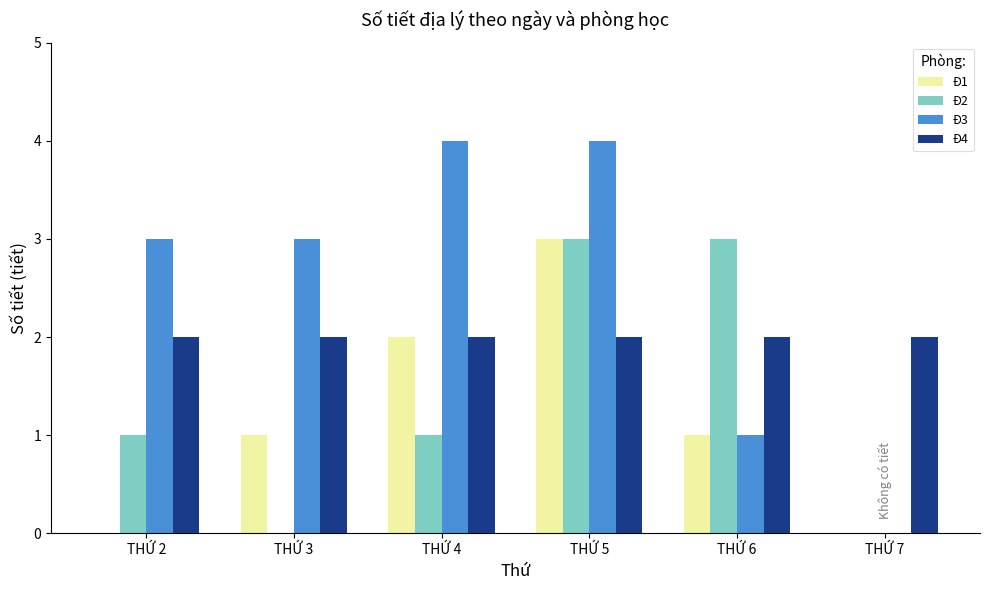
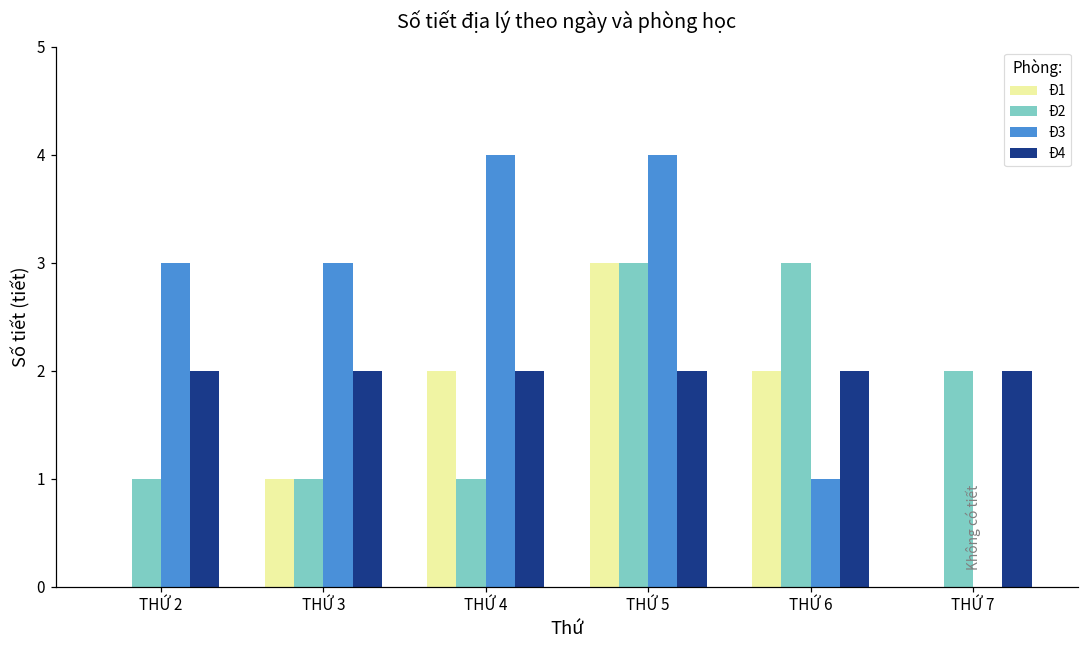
Đ2, THỨ 3: 0 -> 1
Đ1, THỨ 6: 1 -> 2
Đ2, THỨ 7: 0 -> 2
